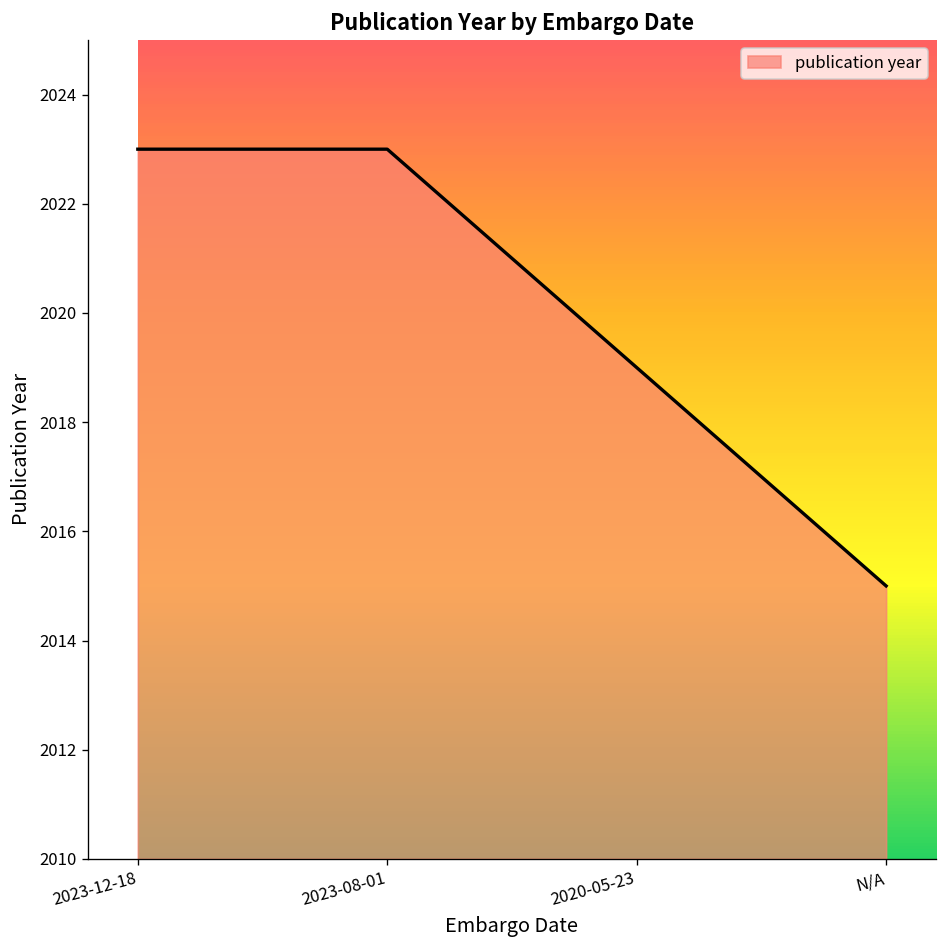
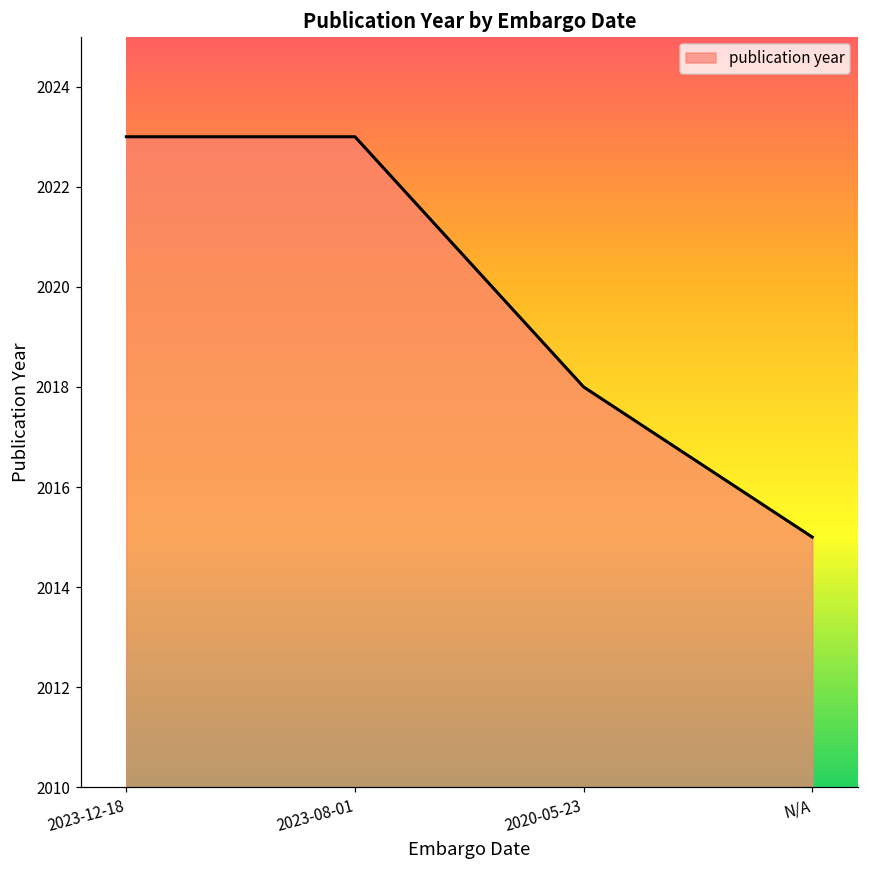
2020-05-23: 2019 -> 2018
